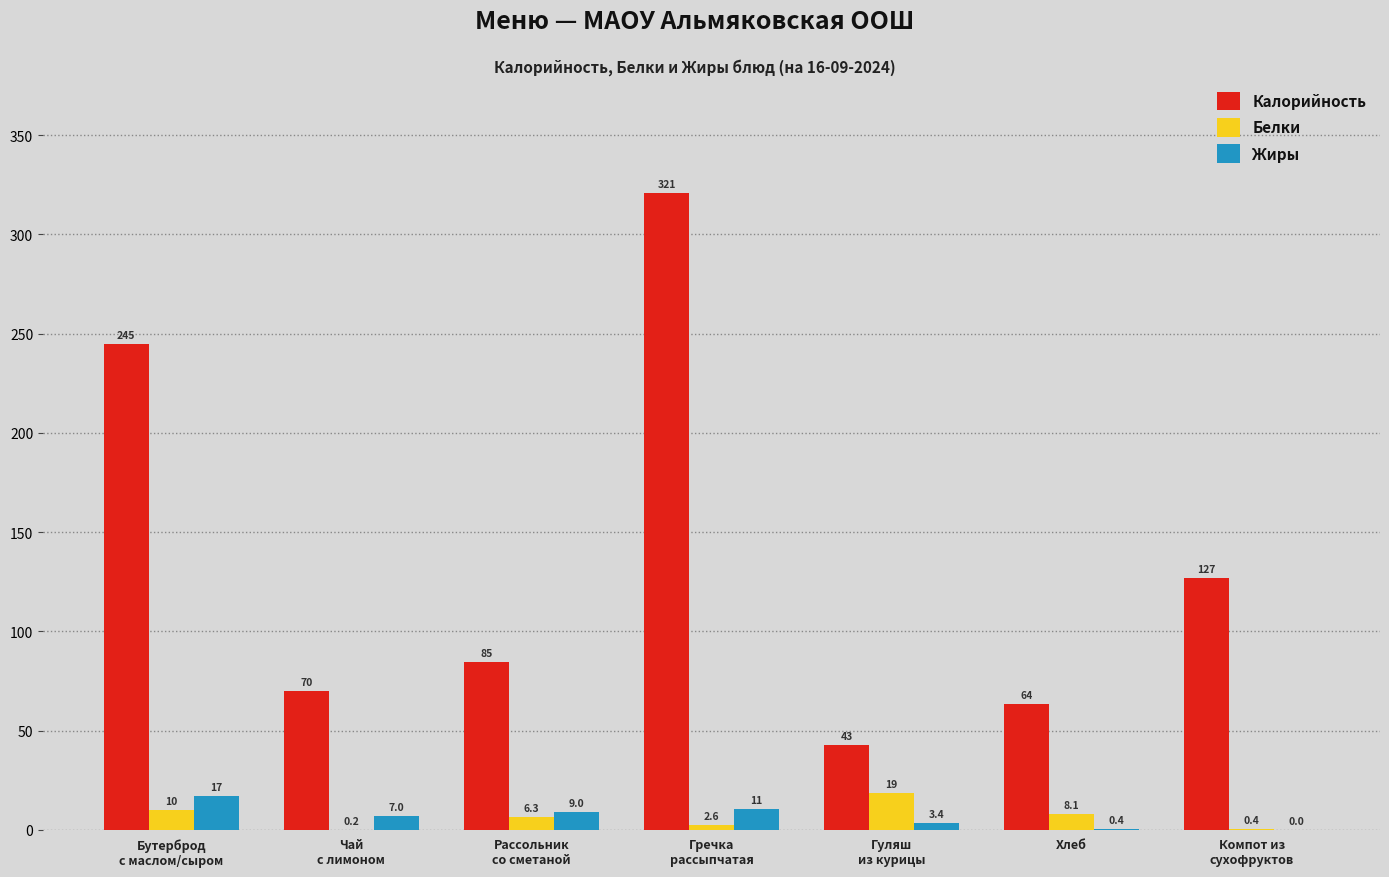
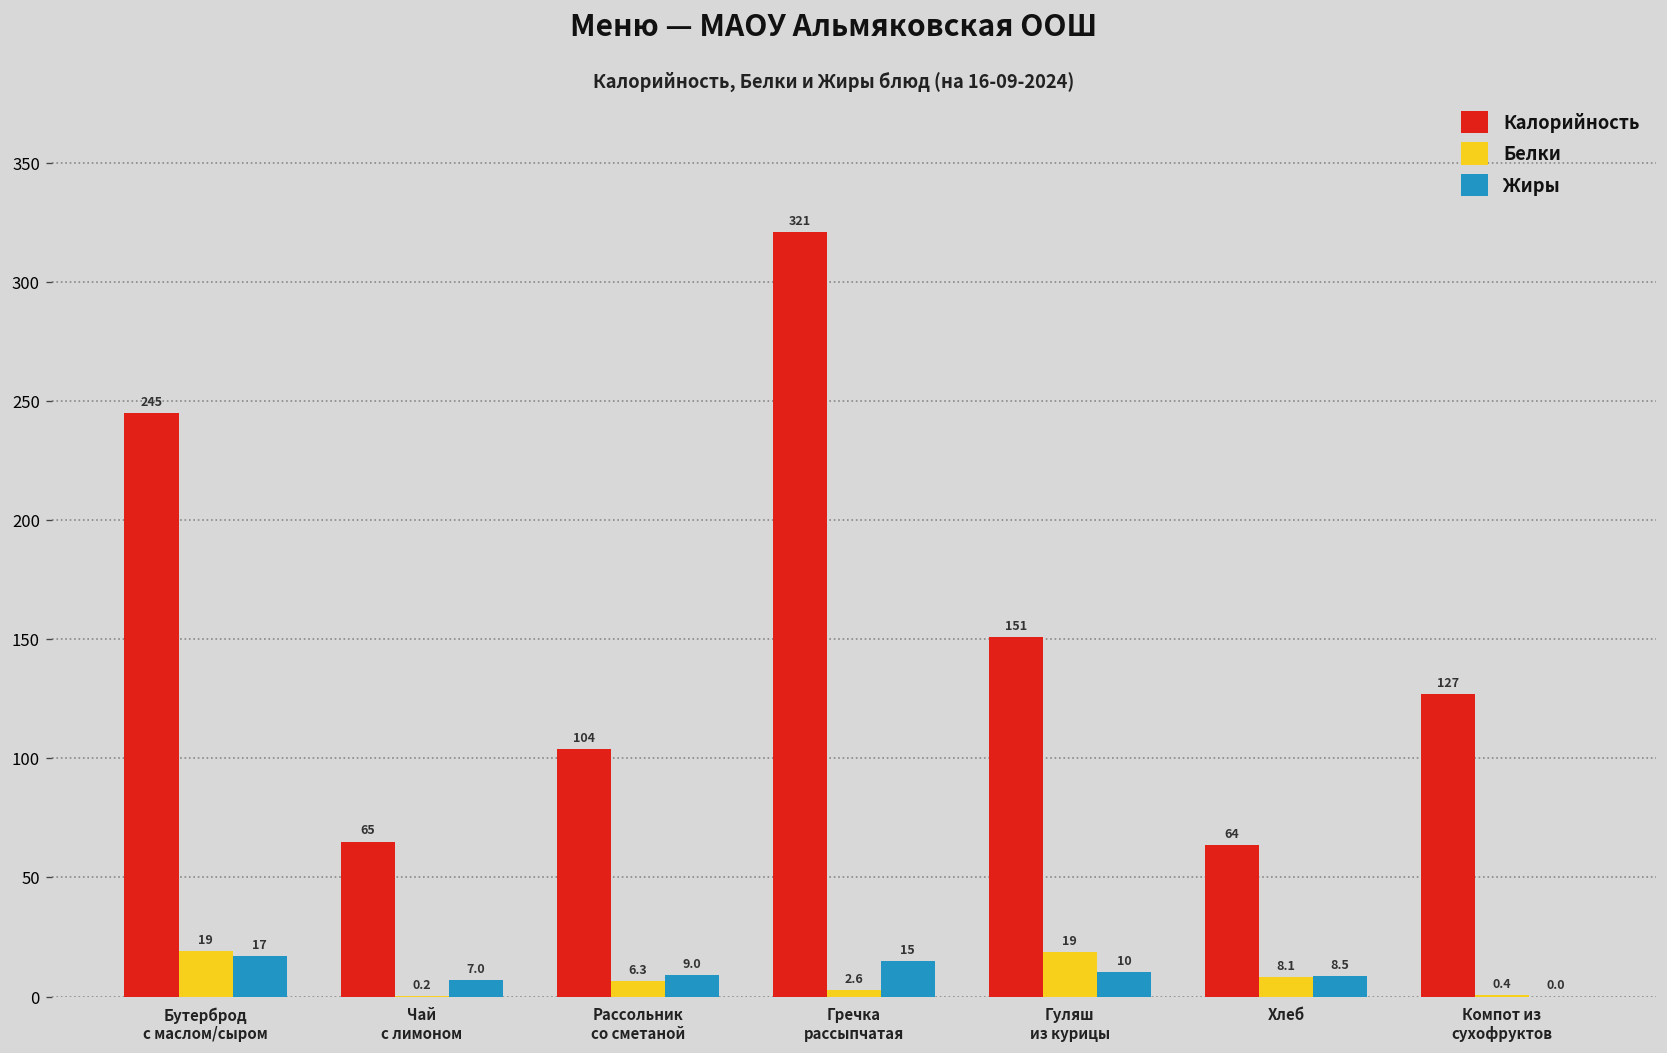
Белки, Бутерброд с маслом/сыром: 10 -> 19
Калорийность, Чай с лимоном: 70 -> 65
Калорийность, Рассольник со сметаной: 85 -> 104
Жиры, Гречка рассыпчатая: 11 -> 15
Калорийность, Гуляш из курицы: 43 -> 151
Жиры, Гуляш из курицы: 3.4 -> 10
Жиры, Хлеб: 0.4 -> 8.5
